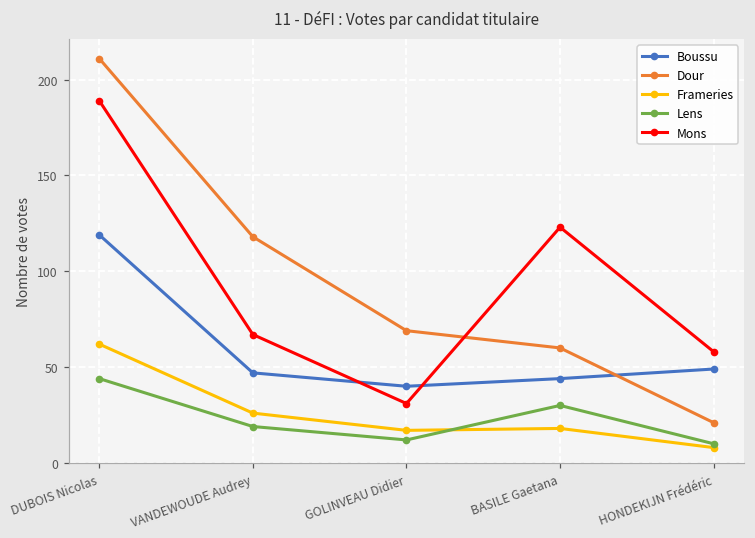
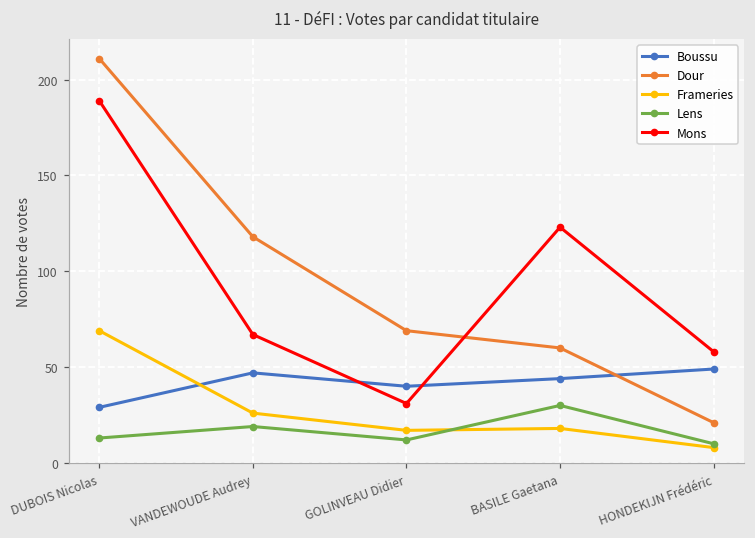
Boussu, DUBOIS Nicolas: 119 -> 29
Frameries, DUBOIS Nicolas: 62 -> 69
Lens, DUBOIS Nicolas: 44 -> 13
